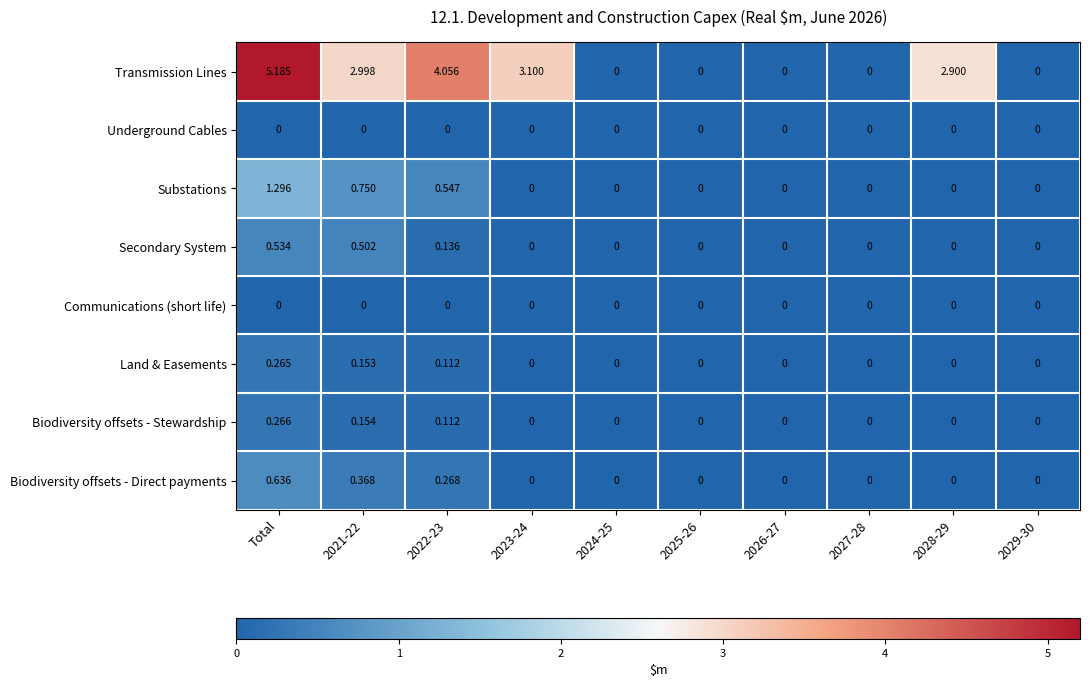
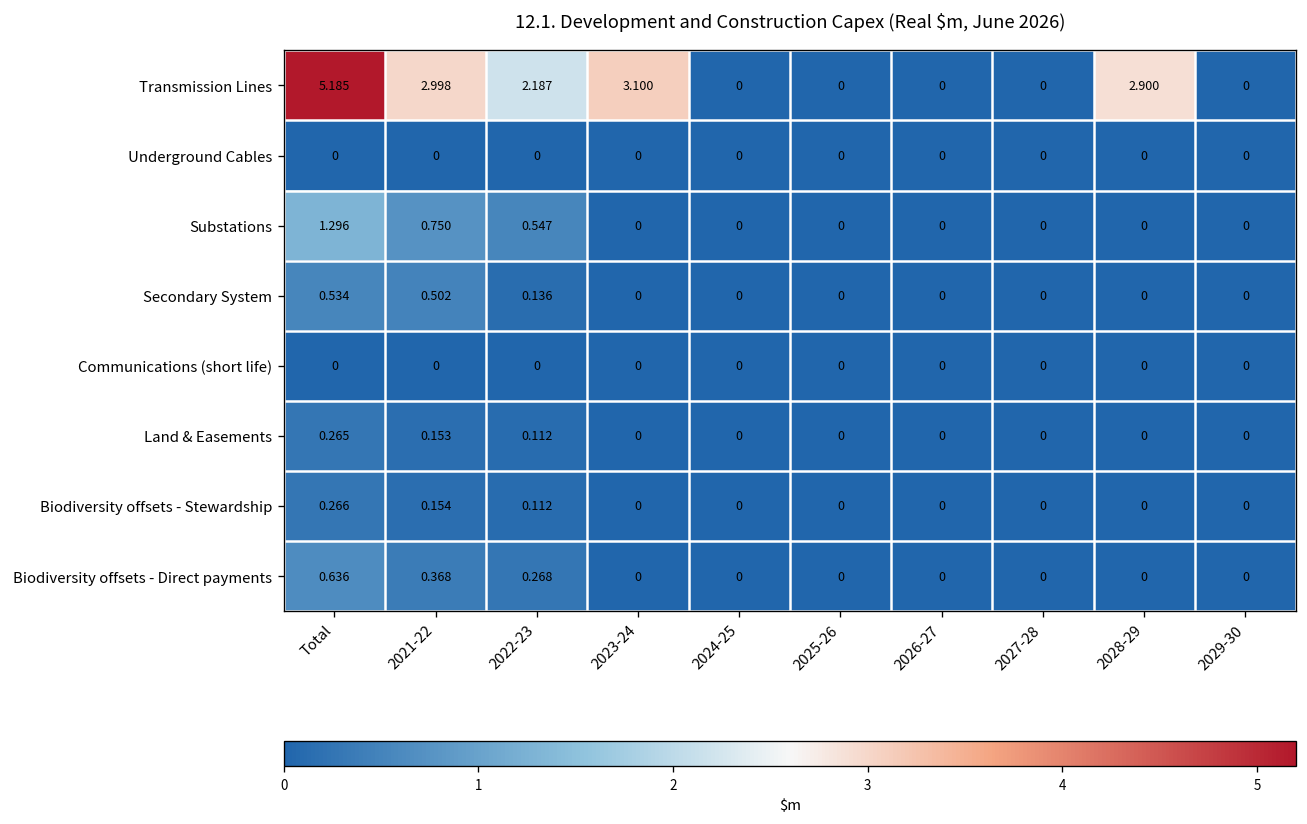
Transmission Lines, 2022-23: 4.056 -> 2.187
